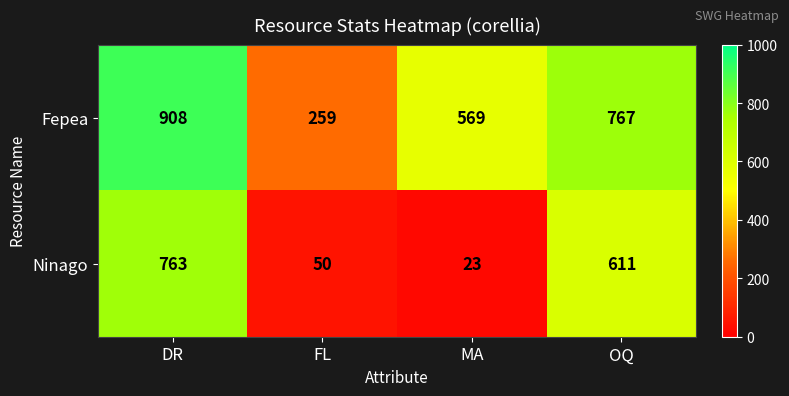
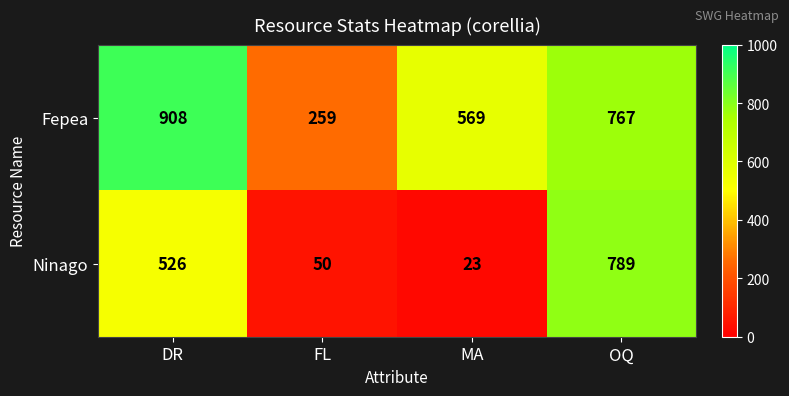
Ninago, DR: 763 -> 526
Ninago, OQ: 611 -> 789
